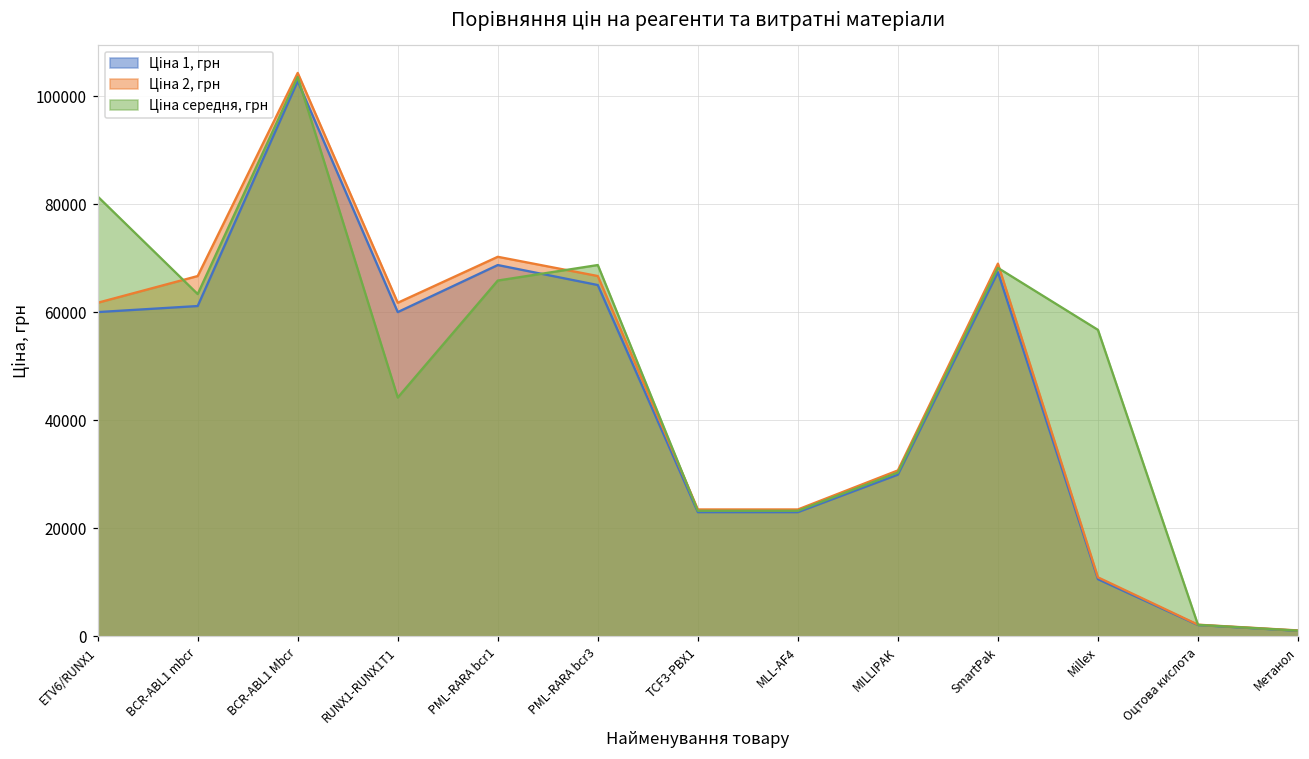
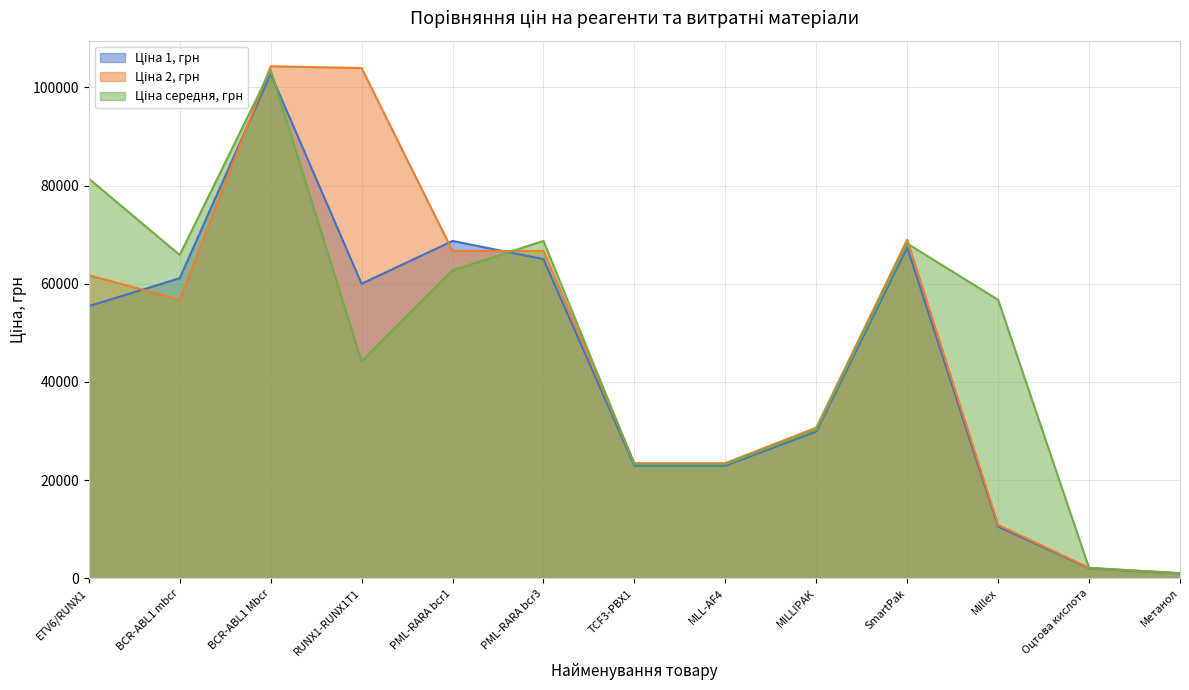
Ціна 1, грн, ETV6/RUNX1: 60000 -> 55000
Ціна 2, грн, BCR-ABL1 mbcr: 67000 -> 57000
Ціна середня, грн, BCR-ABL1 mbcr: 63000 -> 66000
Ціна 2, грн, RUNX1-RUNX1T1: 62000 -> 104000
Ціна 2, грн, PML-RARA bcr1: 70000 -> 67000
Ціна середня, грн, PML-RARA bcr1: 66000 -> 63000
